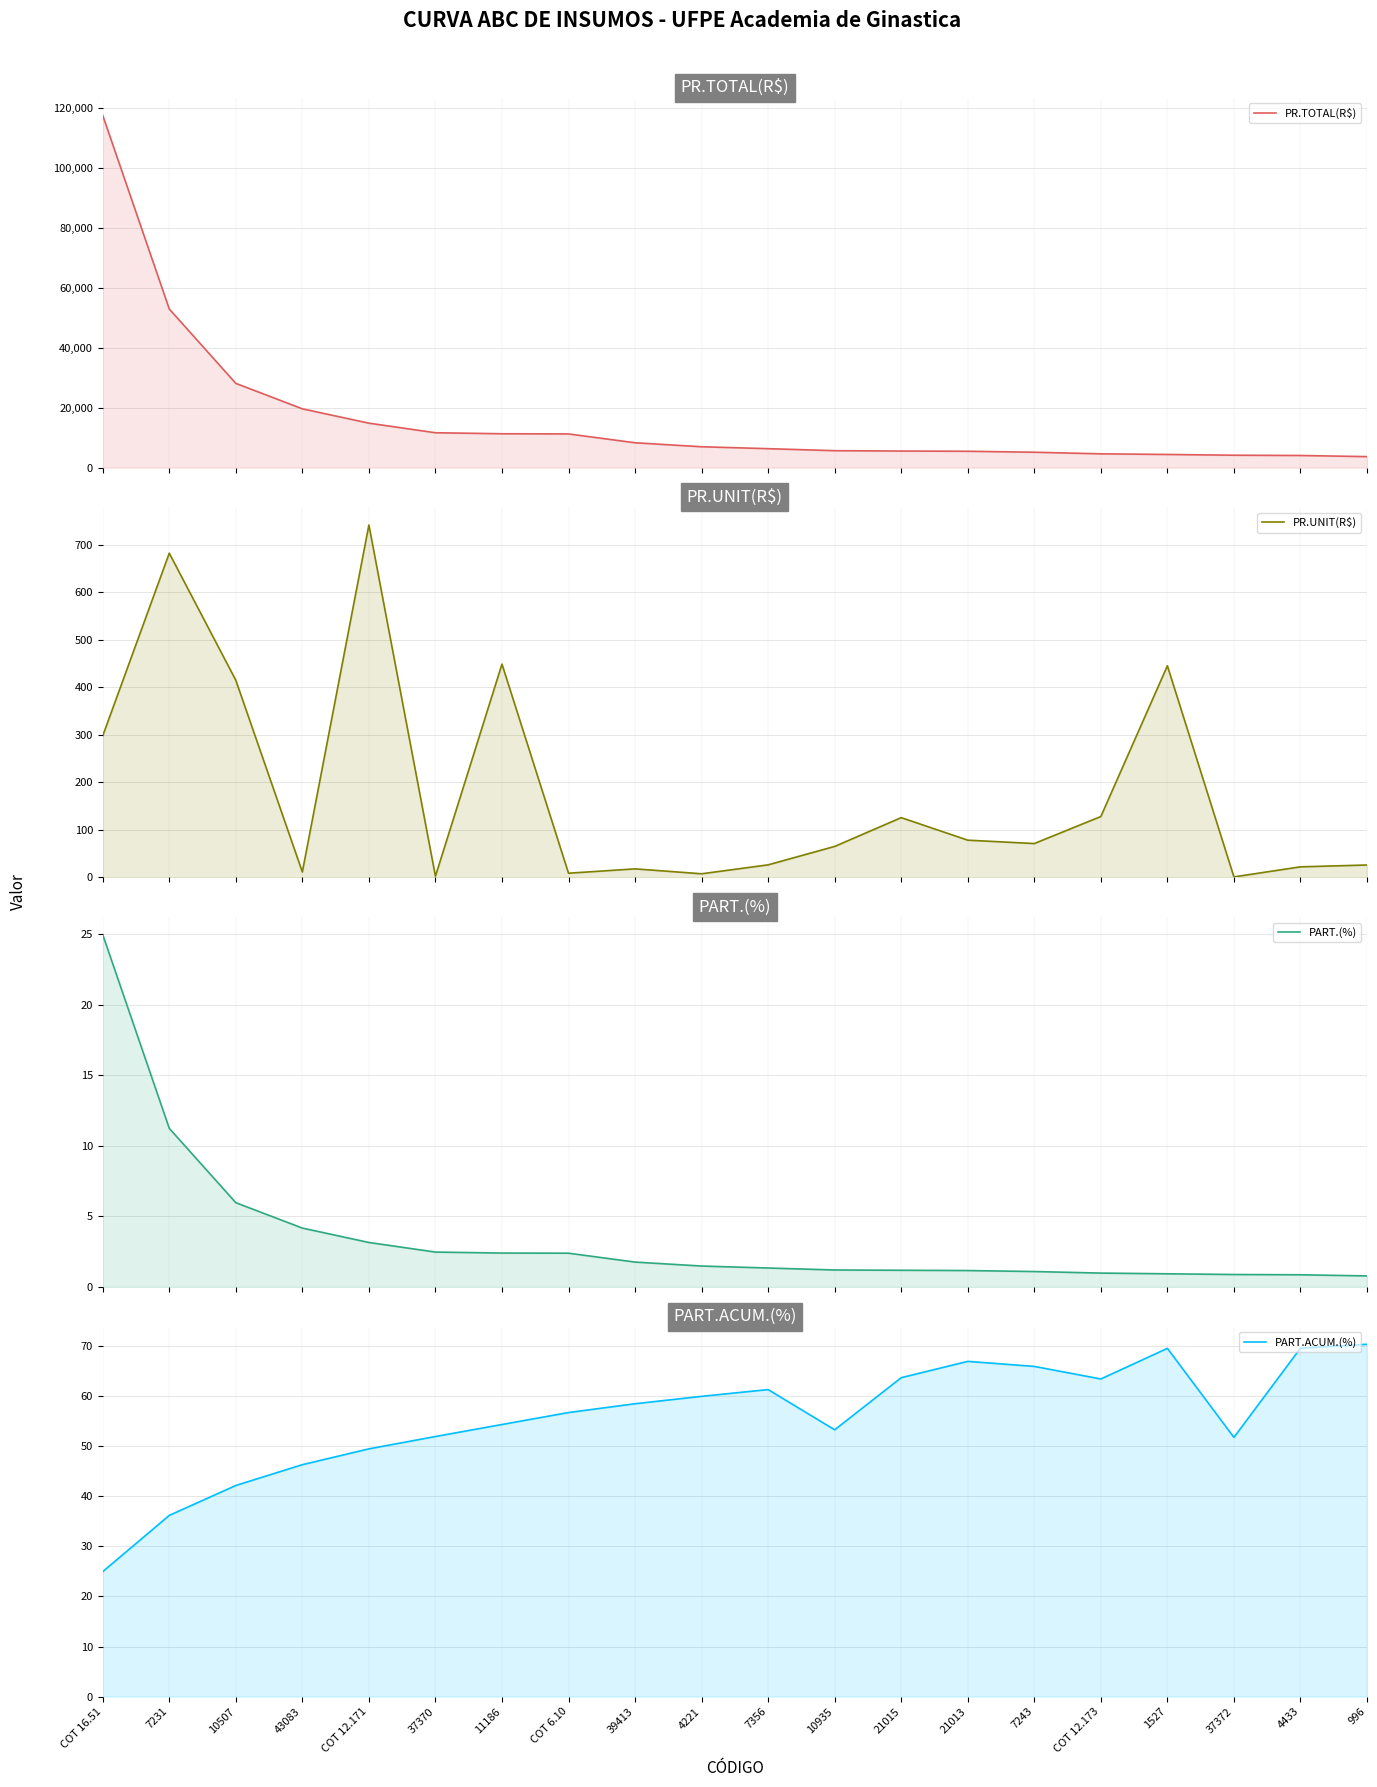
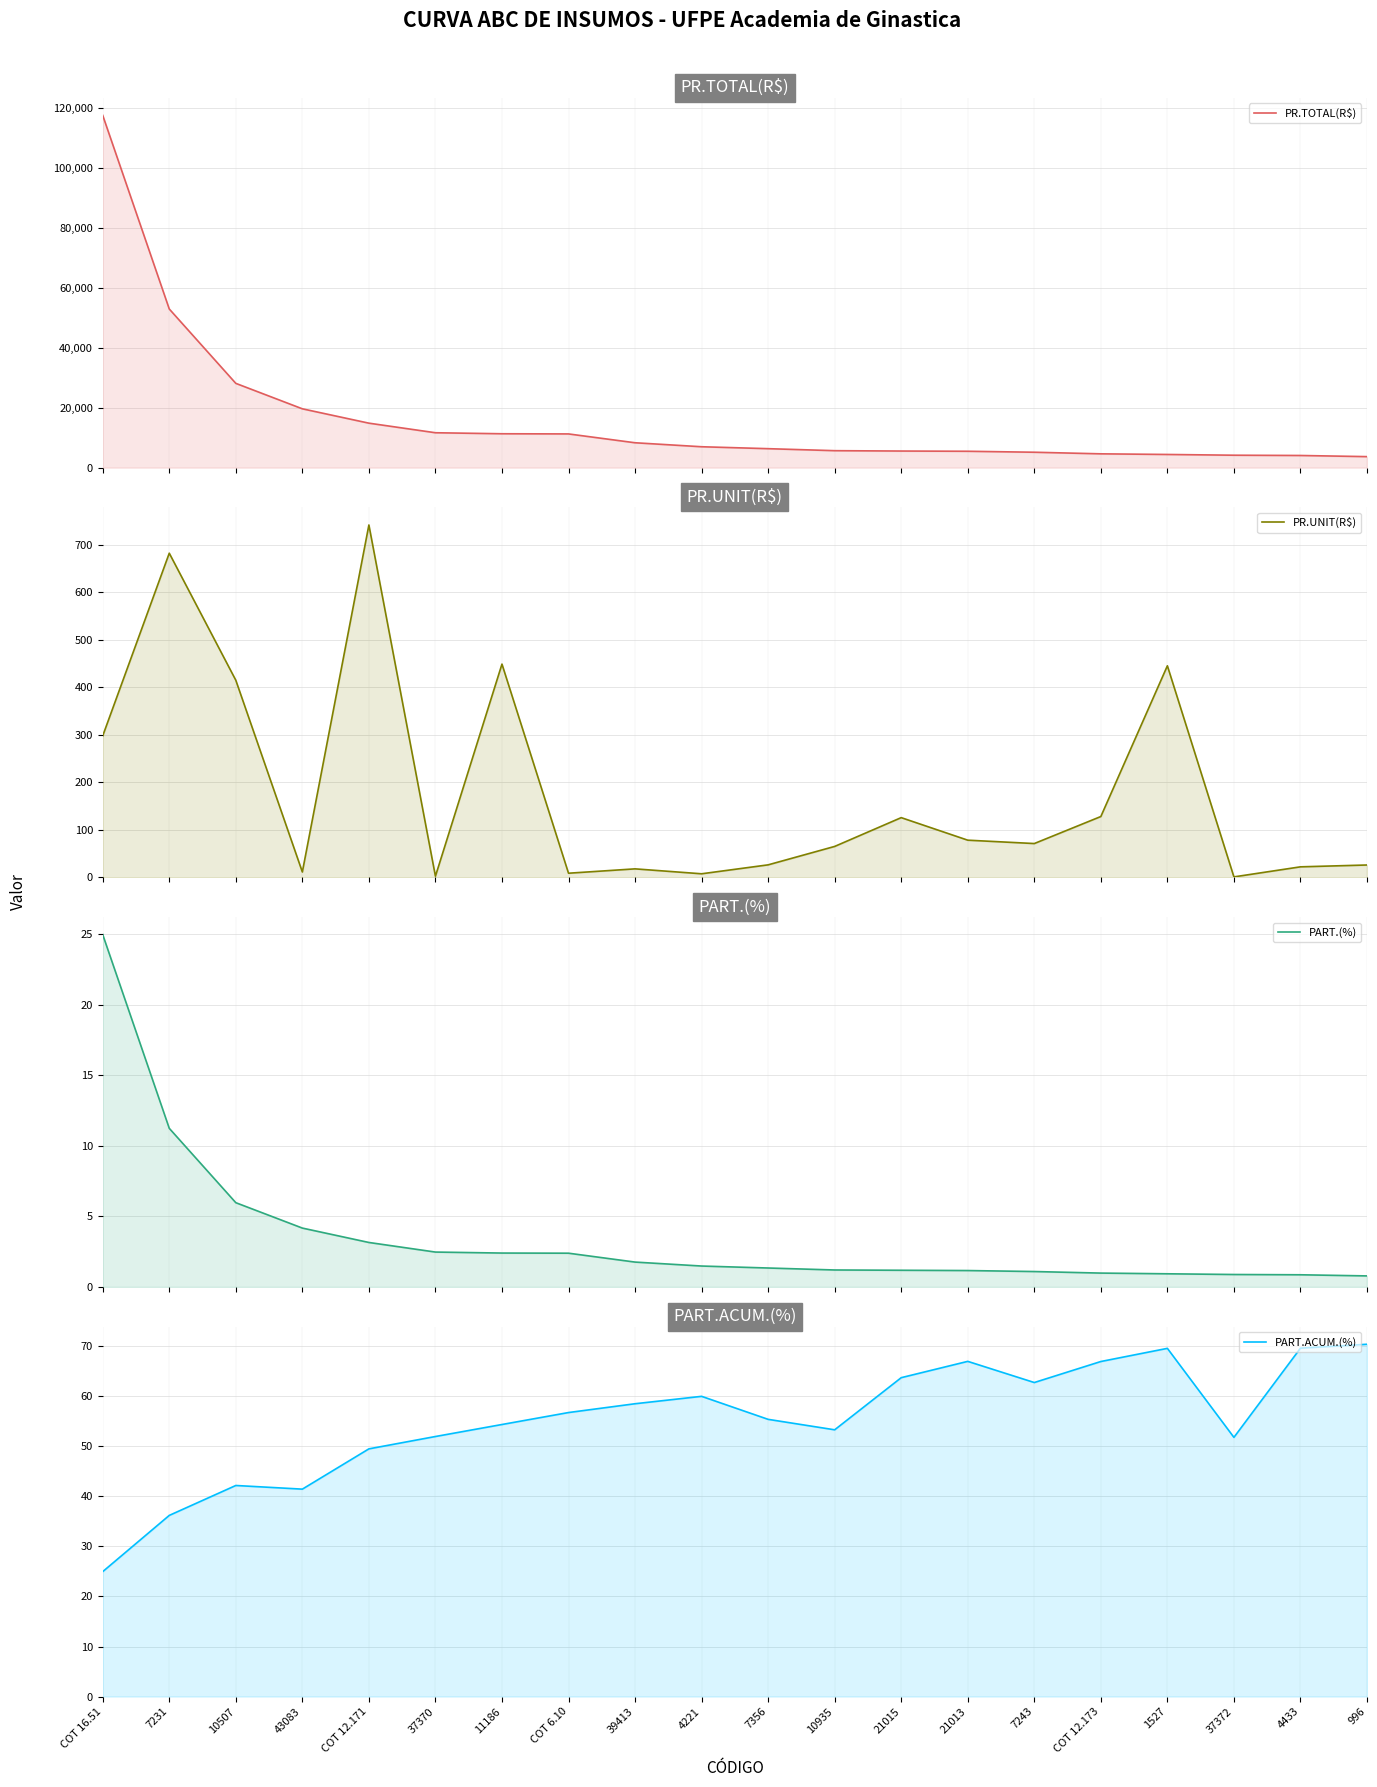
PART.ACUM.(%), 43083: 46 -> 41
PART.ACUM.(%), 7356: 61 -> 55
PART.ACUM.(%), 7243: 66 -> 63
PART.ACUM.(%), COT 12.173: 63 -> 67
